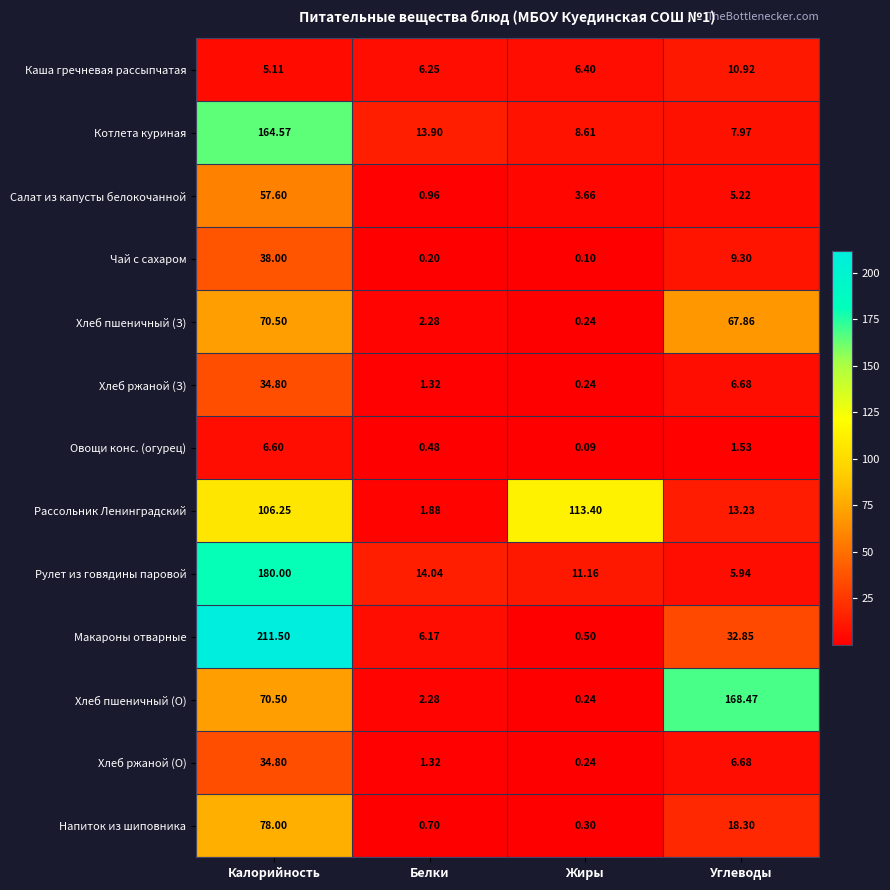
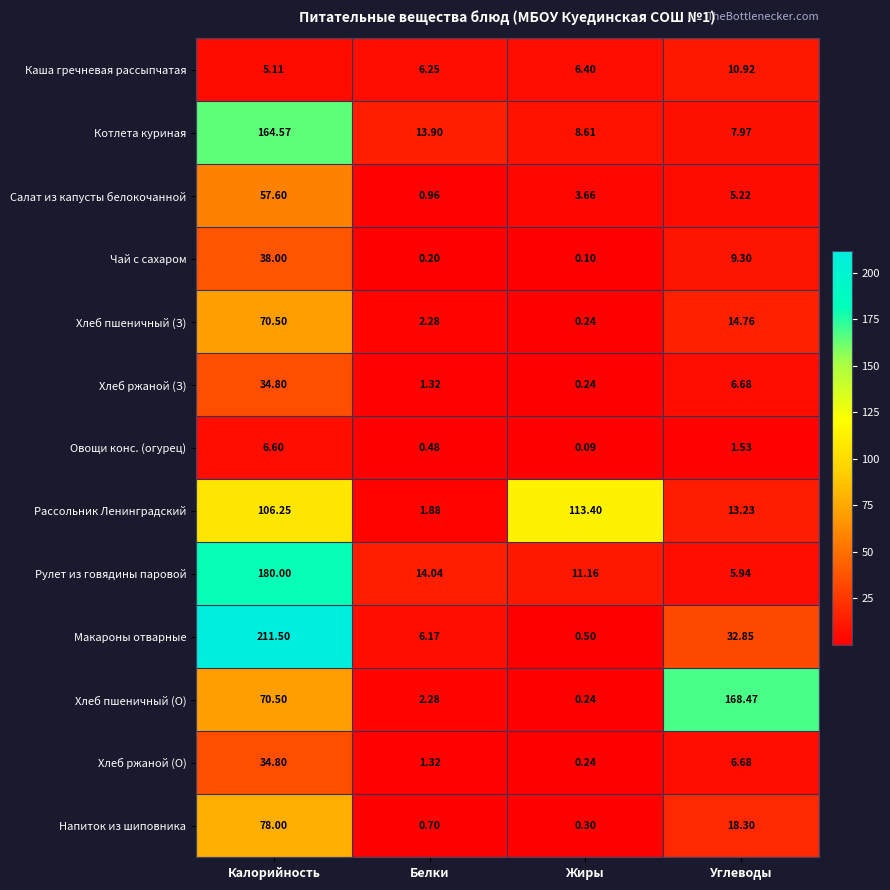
Хлеб пшеничный (З), Углеводы: 67.86 -> 14.76
